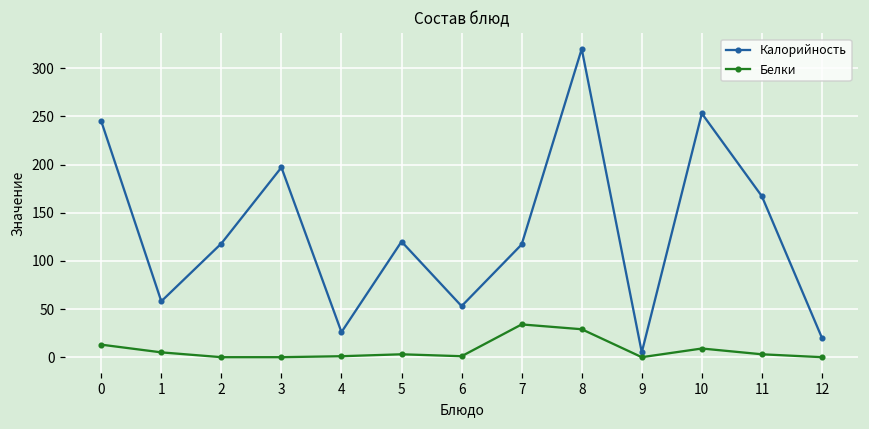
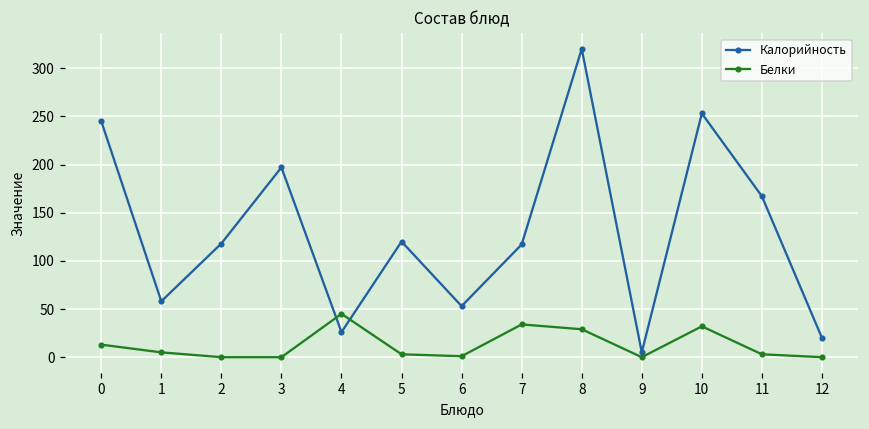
Белки, 4: 0 -> 50
Белки, 10: 10 -> 30
